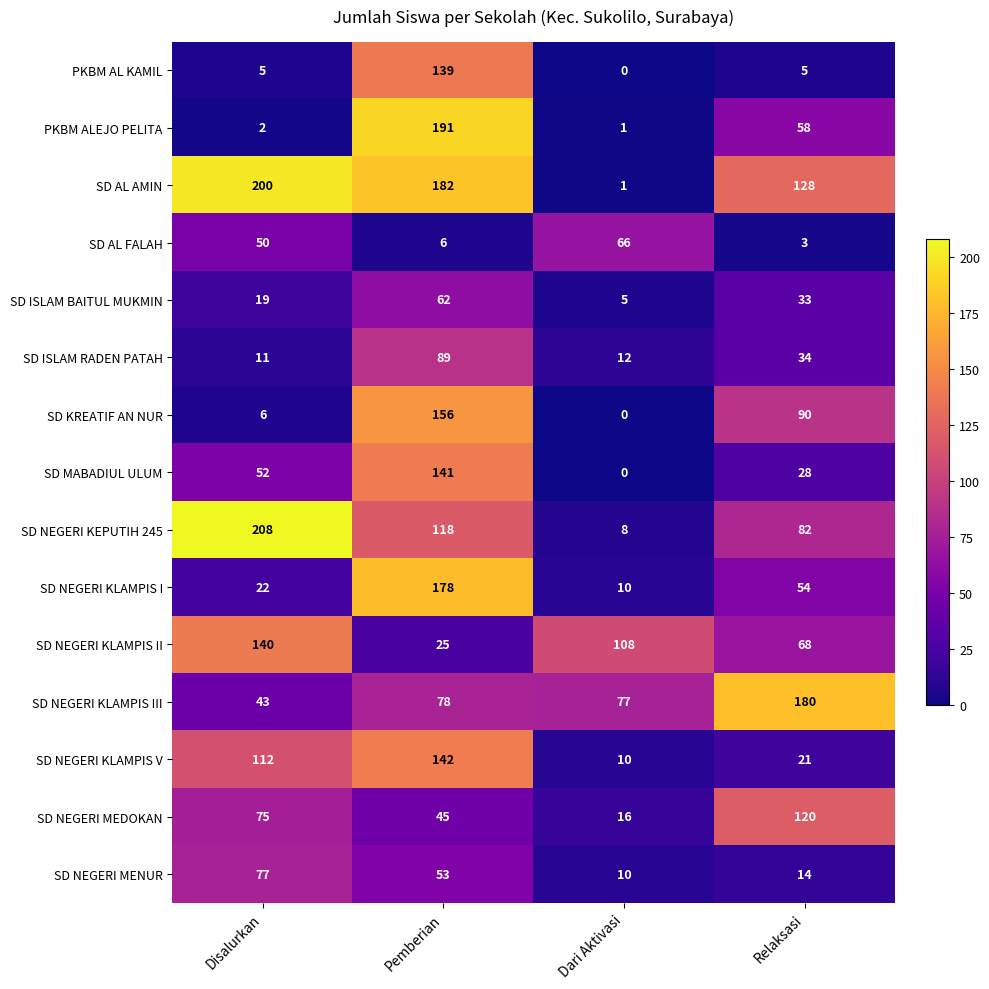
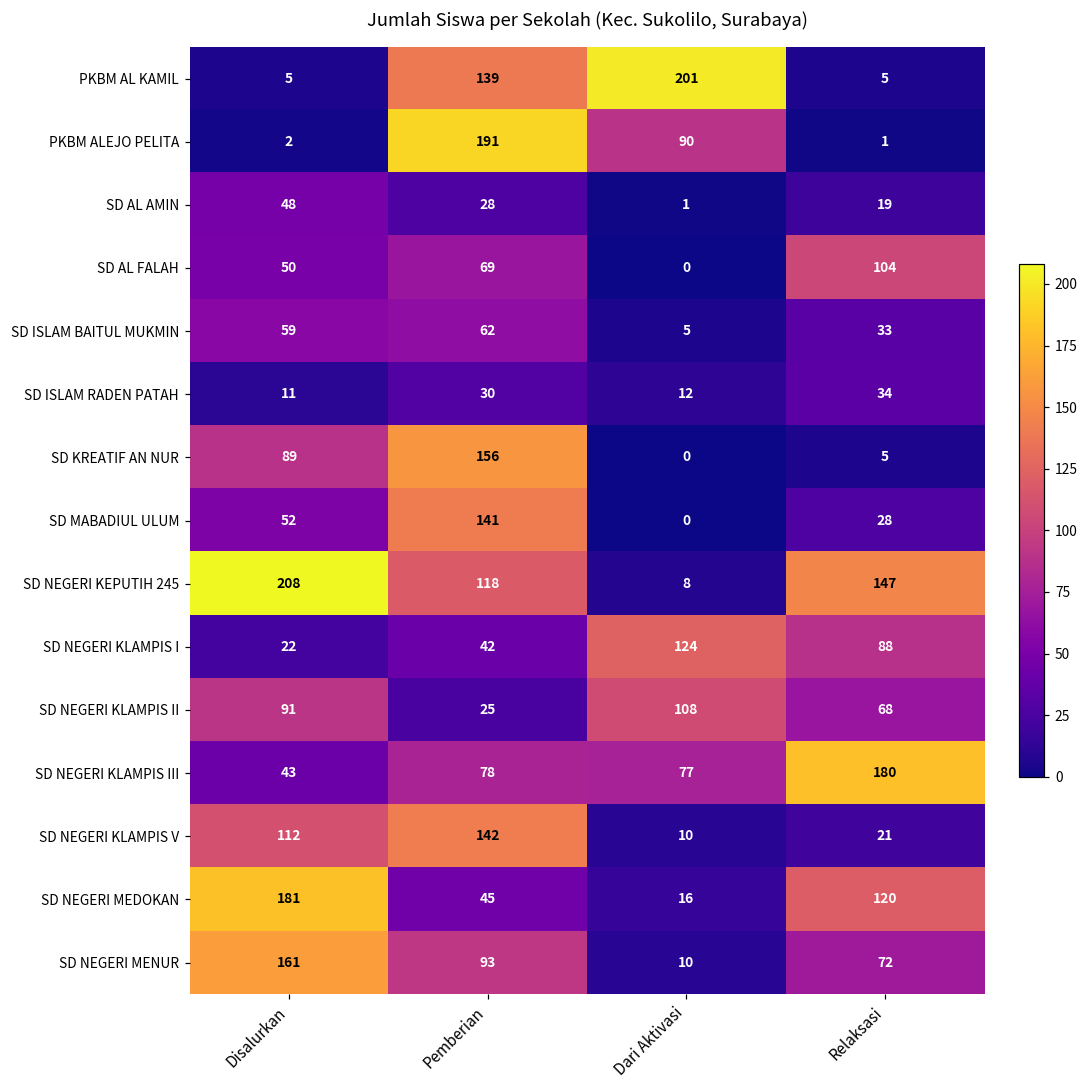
PKBM AL KAMIL, Dari Aktivasi: 0 -> 201
PKBM ALEJO PELITA, Dari Aktivasi: 1 -> 90
PKBM ALEJO PELITA, Relaksasi: 58 -> 1
SD AL AMIN, Disalurkan: 200 -> 48
SD AL AMIN, Pemberian: 182 -> 28
SD AL AMIN, Relaksasi: 128 -> 19
SD AL FALAH, Pemberian: 6 -> 69
SD AL FALAH, Dari Aktivasi: 66 -> 0
SD AL FALAH, Relaksasi: 3 -> 104
SD ISLAM BAITUL MUKMIN, Disalurkan: 19 -> 59
SD ISLAM RADEN PATAH, Pemberian: 89 -> 30
SD KREATIF AN NUR, Disalurkan: 6 -> 89
SD KREATIF AN NUR, Relaksasi: 90 -> 5
SD NEGERI KEPUTIH 245, Relaksasi: 82 -> 147
SD NEGERI KLAMPIS I, Pemberian: 178 -> 42
SD NEGERI KLAMPIS I, Dari Aktivasi: 10 -> 124
SD NEGERI KLAMPIS I, Relaksasi: 54 -> 88
SD NEGERI KLAMPIS II, Disalurkan: 140 -> 91
SD NEGERI MEDOKAN, Disalurkan: 75 -> 181
SD NEGERI MENUR, Disalurkan: 77 -> 161
SD NEGERI MENUR, Pemberian: 53 -> 93
SD NEGERI MENUR, Relaksasi: 14 -> 72
